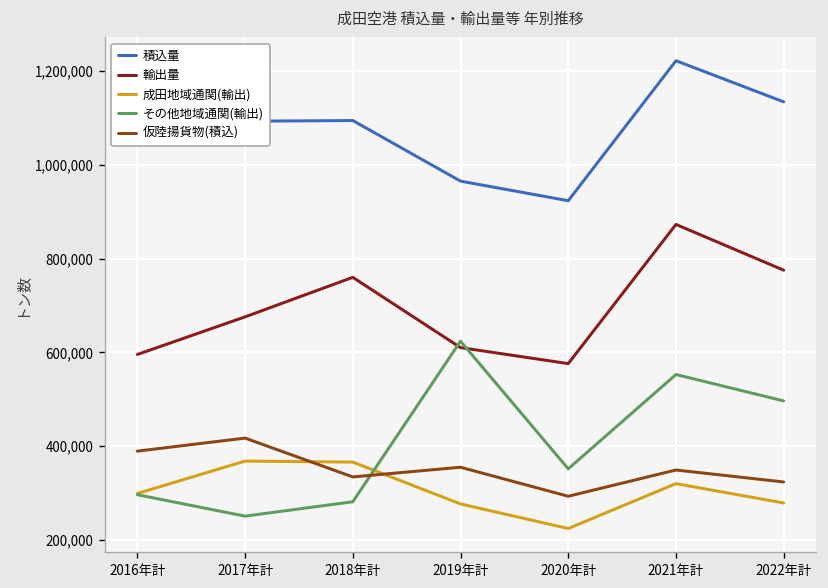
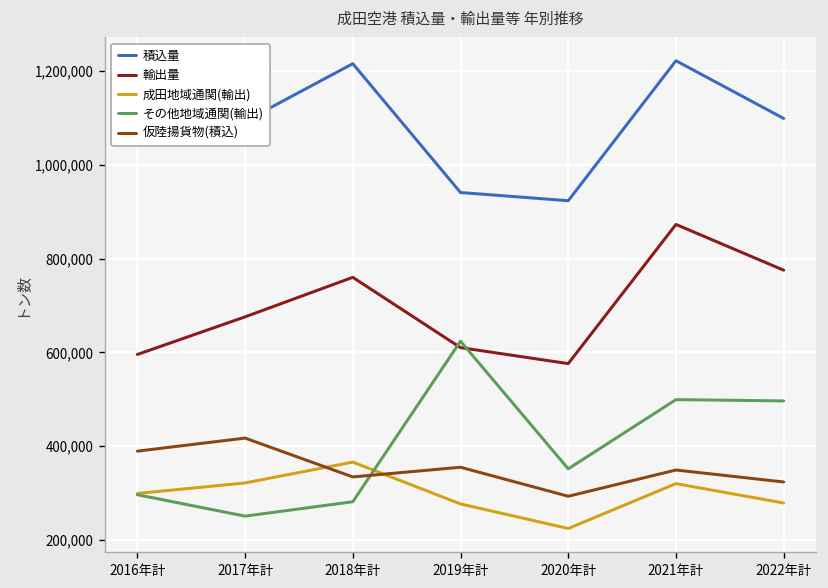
成田地域通関(輸出), 2017年計: 370,000 -> 320,000
積込量, 2018年計: 1,090,000 -> 1,220,000
積込量, 2019年計: 970,000 -> 940,000
その他地域通関(輸出), 2021年計: 550,000 -> 500,000
積込量, 2022年計: 1,130,000 -> 1,100,000
